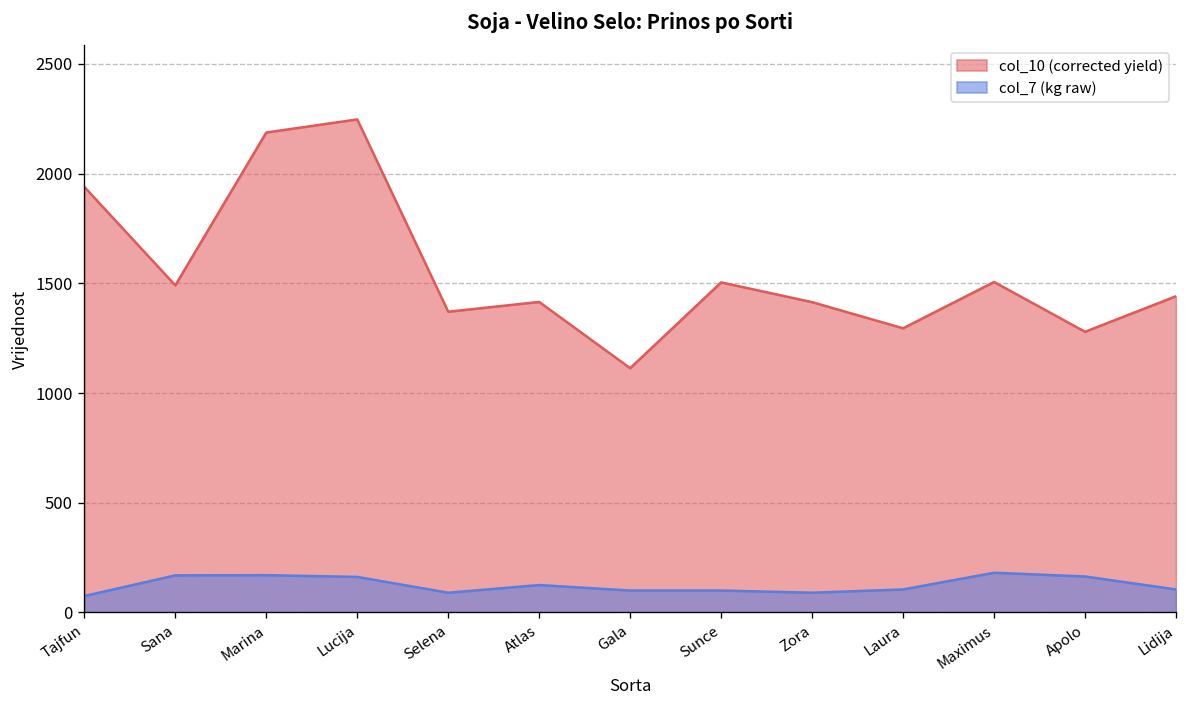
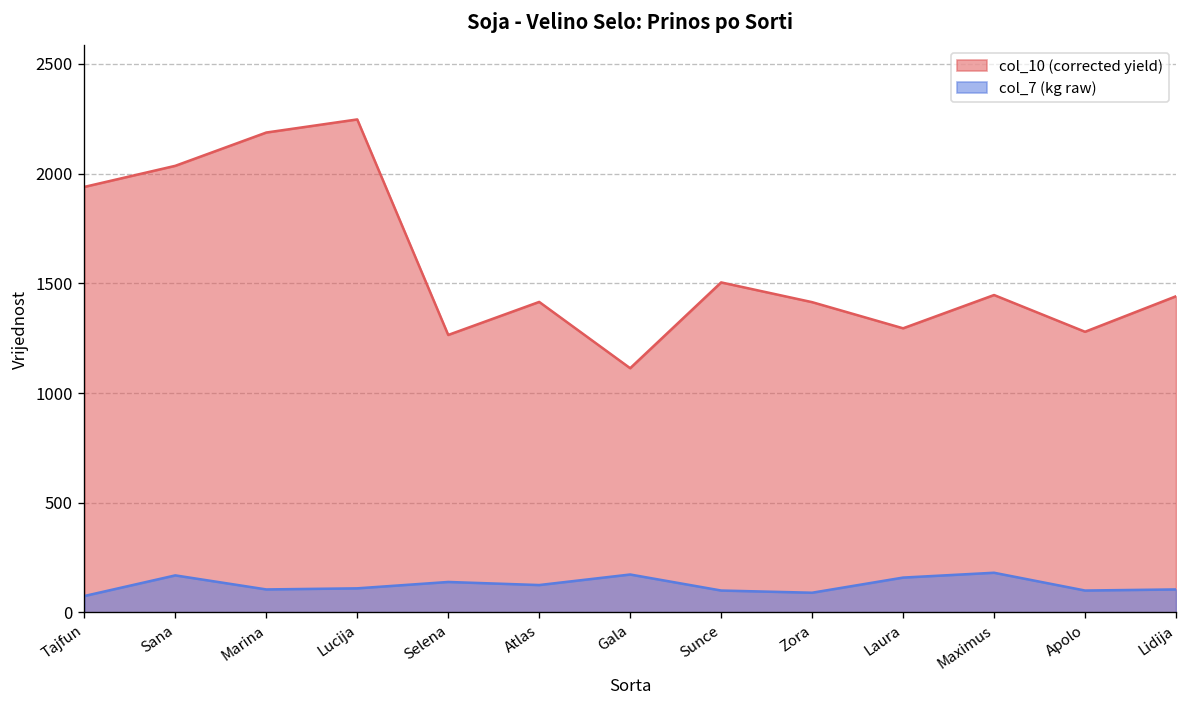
col_10 (corrected yield), Sana: 1490 -> 2040
col_7 (kg raw), Marina: 170 -> 110
col_7 (kg raw), Lucija: 160 -> 110
col_10 (corrected yield), Selena: 1370 -> 1260
col_7 (kg raw), Selena: 90 -> 140
col_7 (kg raw), Gala: 100 -> 170
col_7 (kg raw), Laura: 110 -> 160
col_10 (corrected yield), Maximus: 1510 -> 1450
col_7 (kg raw), Apolo: 160 -> 100
